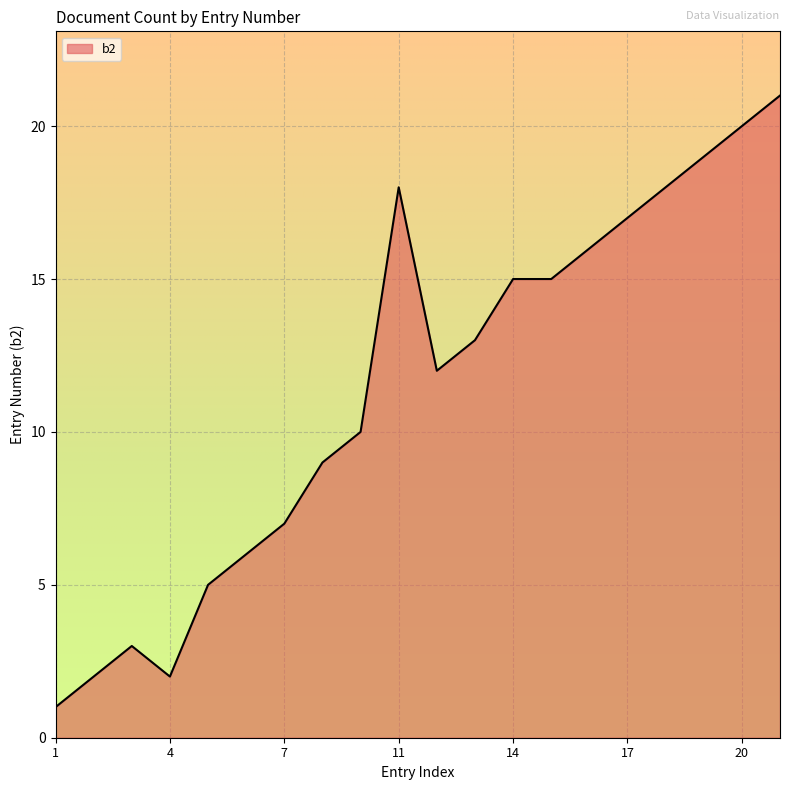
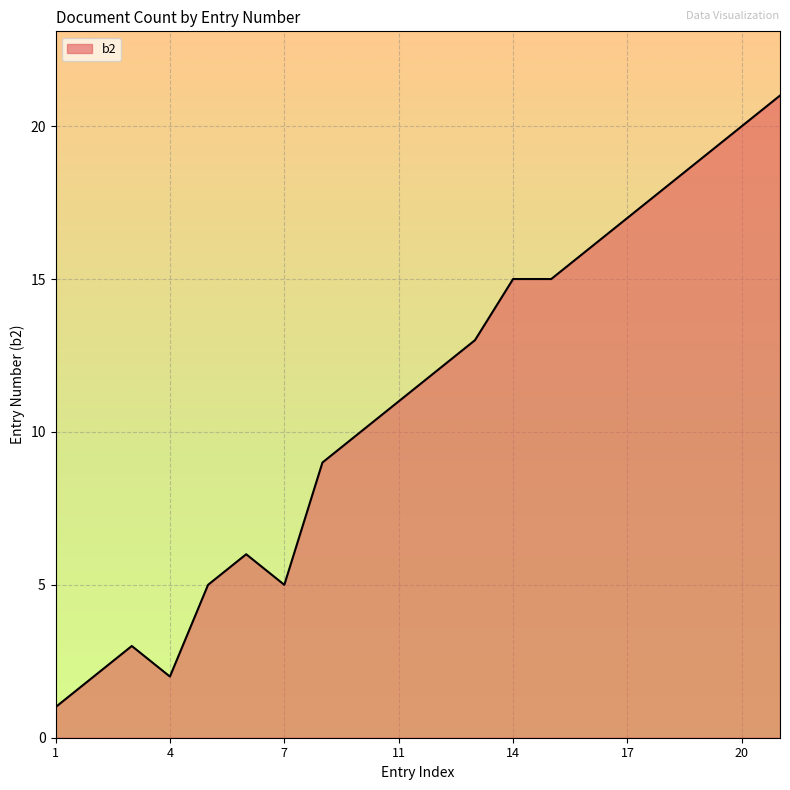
7: 7 -> 5
11: 18 -> 11
